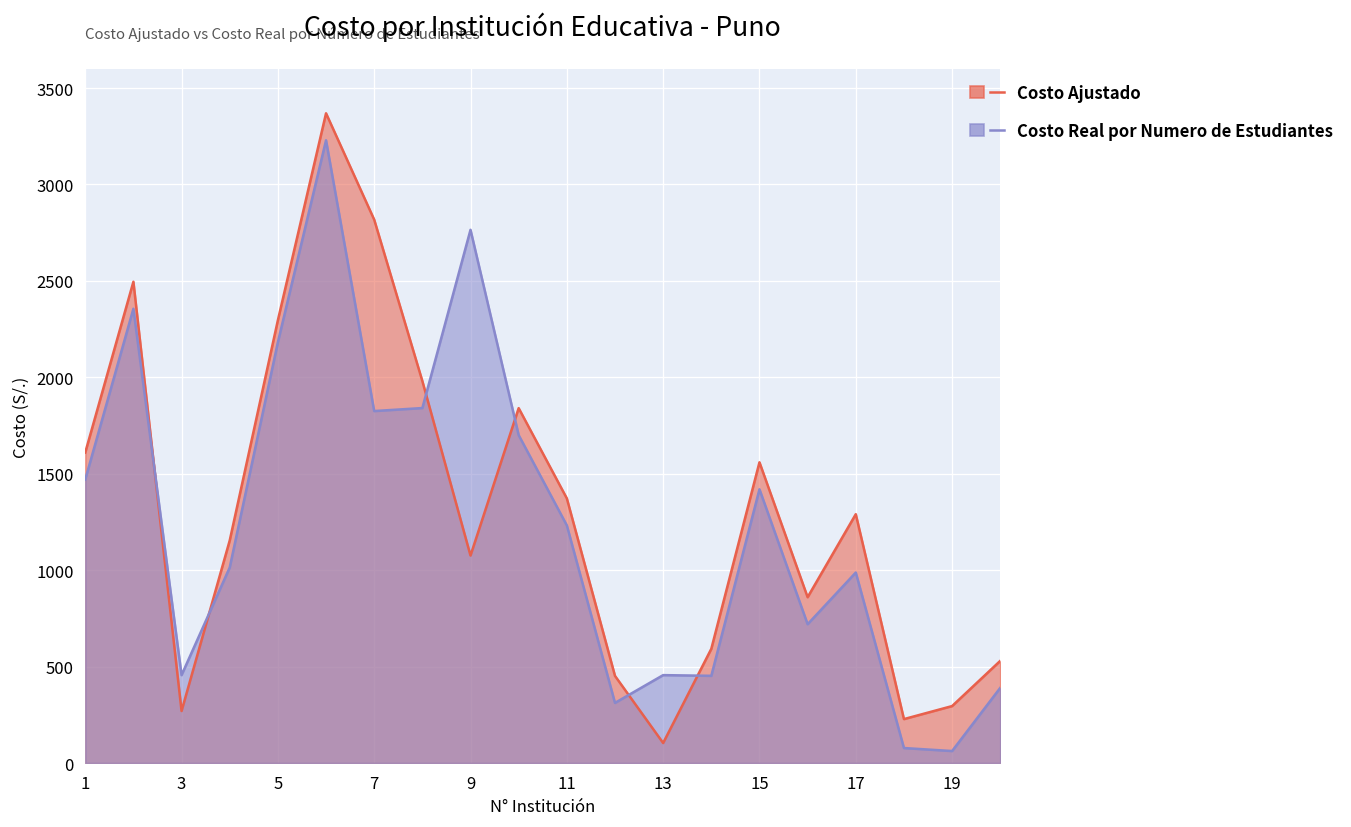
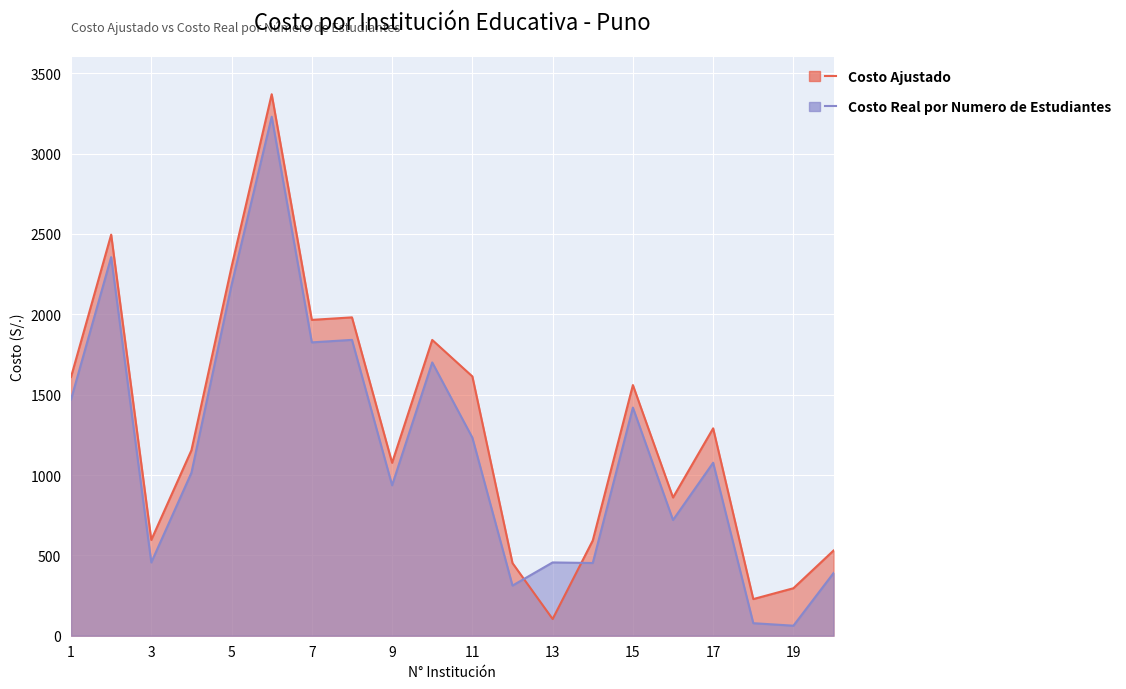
Costo Ajustado, 3: 270 -> 600
Costo Ajustado, 7: 2820 -> 1970
Costo Real por Numero de Estudiantes, 9: 2770 -> 940
Costo Ajustado, 11: 1370 -> 1610
Costo Real por Numero de Estudiantes, 17: 990 -> 1080
